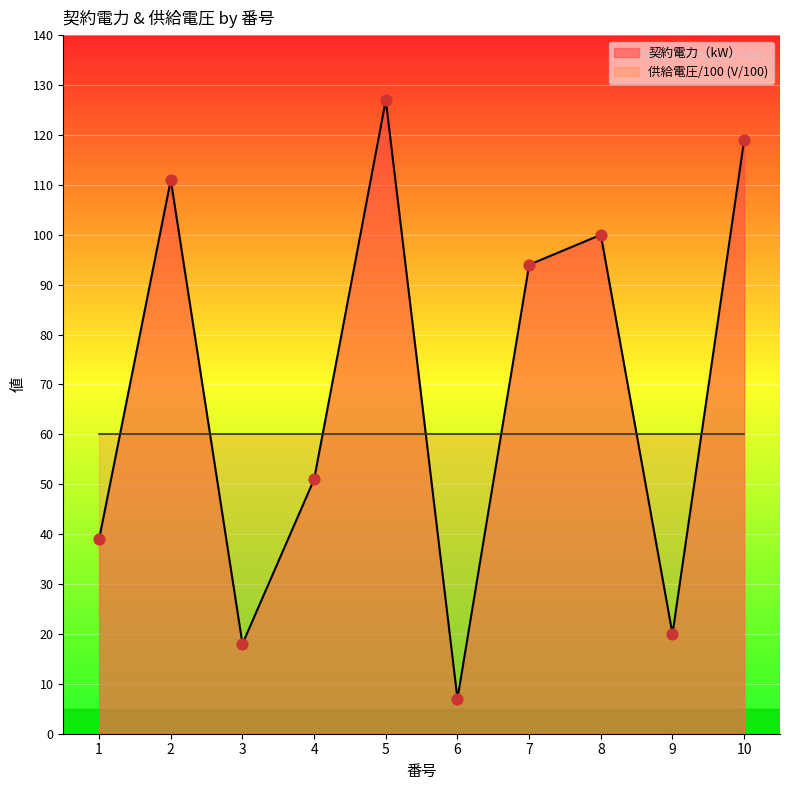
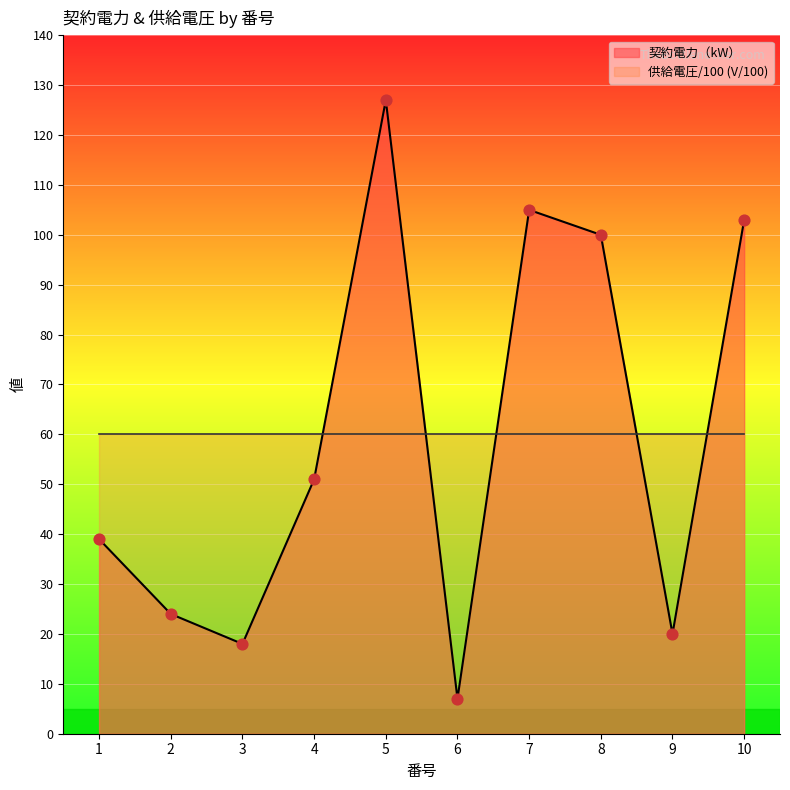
契約電力（kW）, 2: 111 -> 24
契約電力（kW）, 7: 94 -> 105
契約電力（kW）, 10: 119 -> 103
